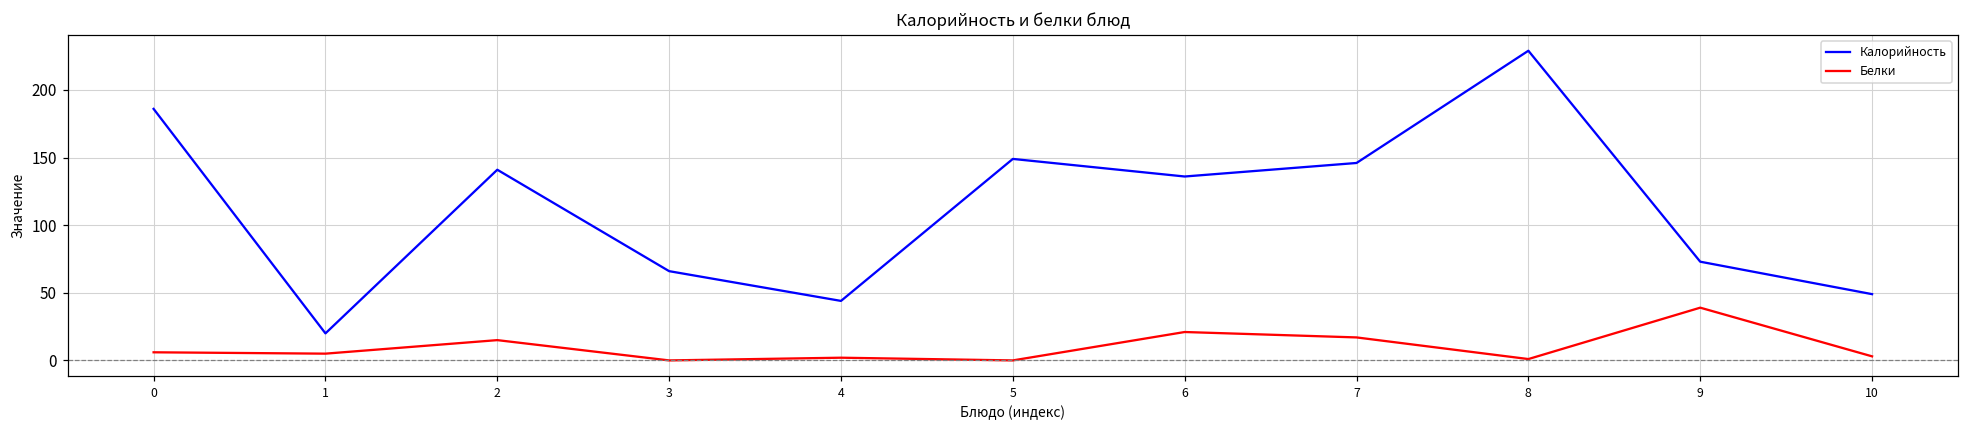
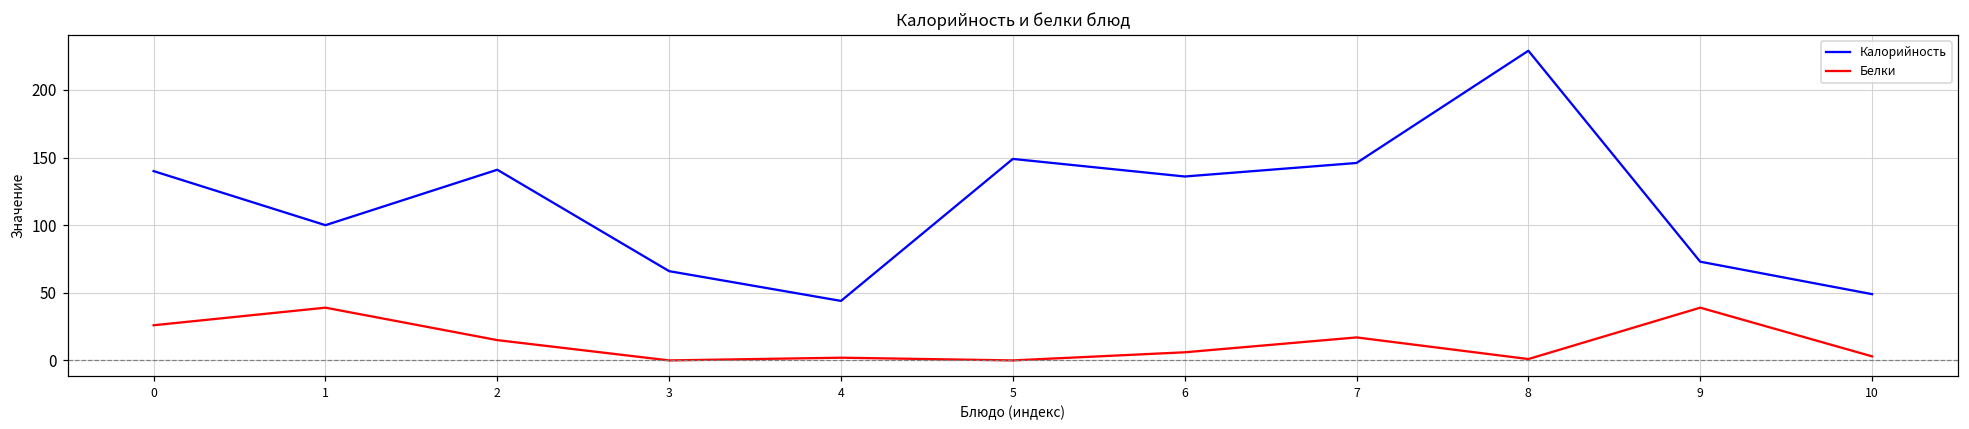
Калорийность, 0: 186 -> 140
Белки, 0: 6 -> 26
Калорийность, 1: 20 -> 100
Белки, 1: 5 -> 39
Белки, 6: 21 -> 6
